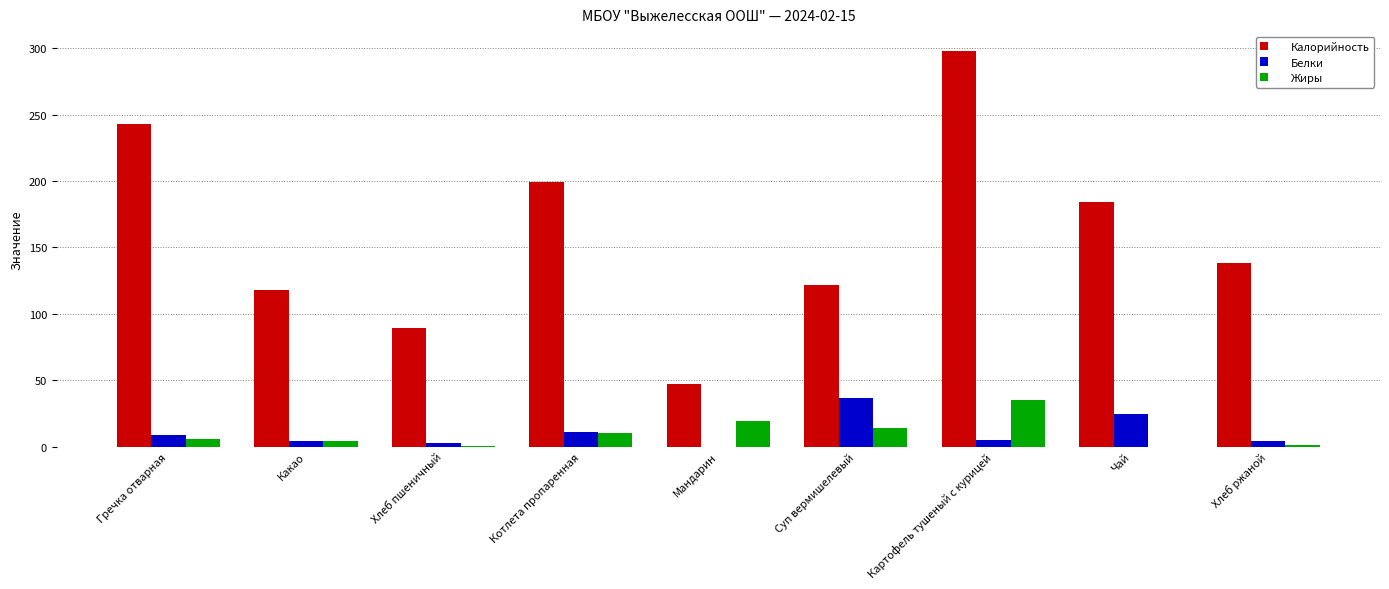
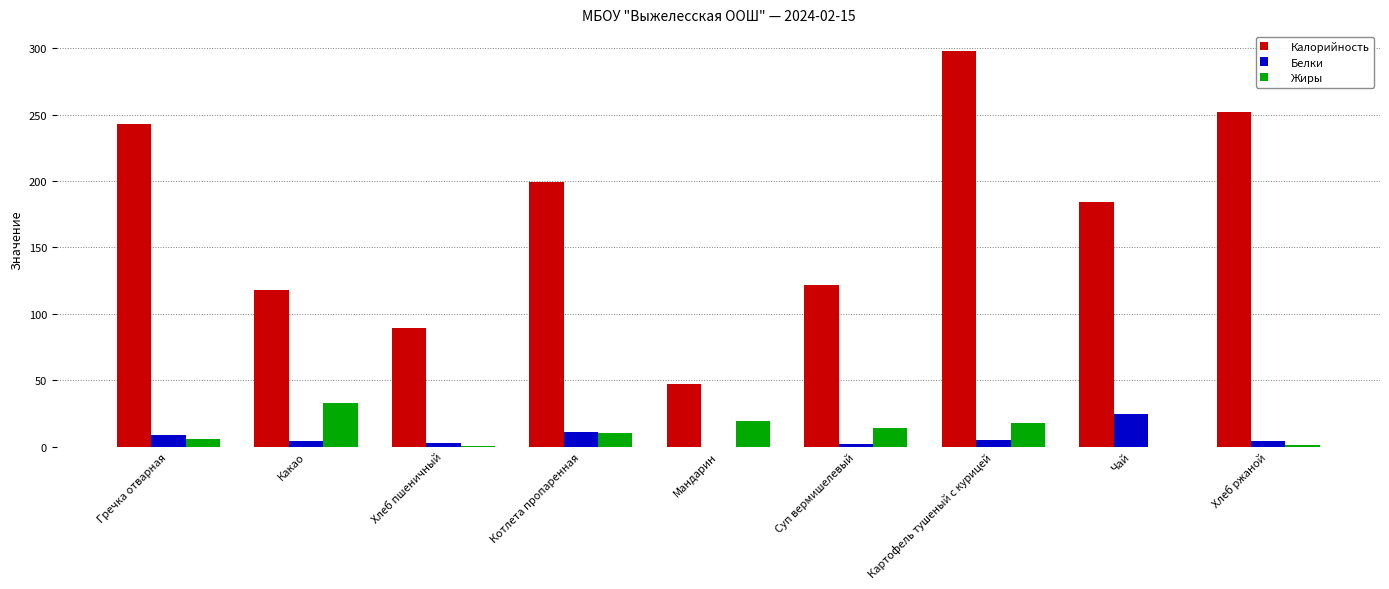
Жиры, Какао: 4 -> 33
Белки, Суп вермишелевый: 37 -> 2
Жиры, Картофель тушеный с курицей: 35 -> 18
Калорийность, Хлеб ржаной: 138 -> 252
